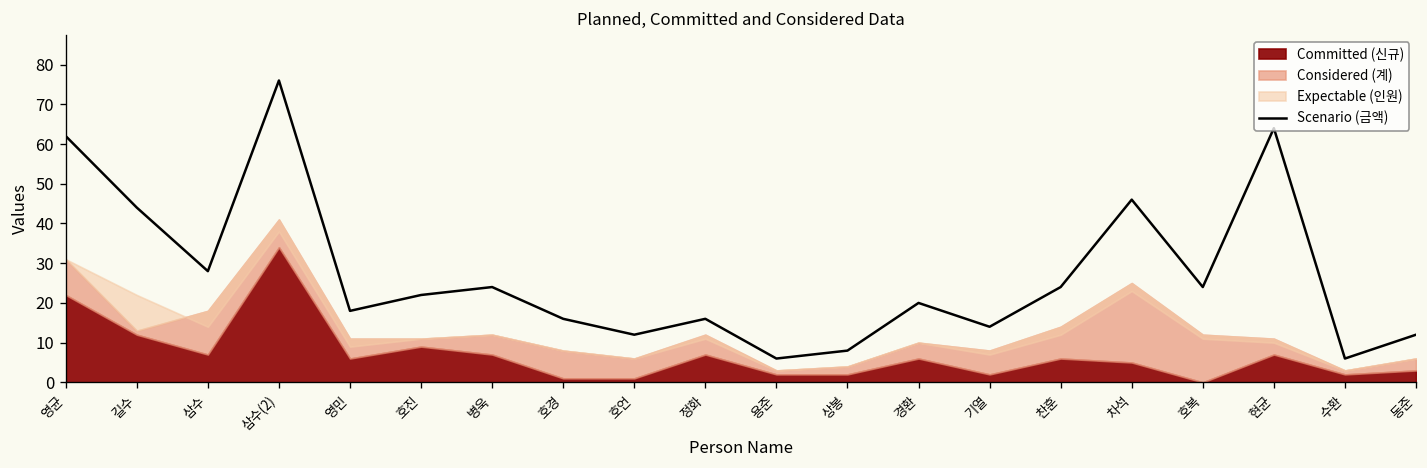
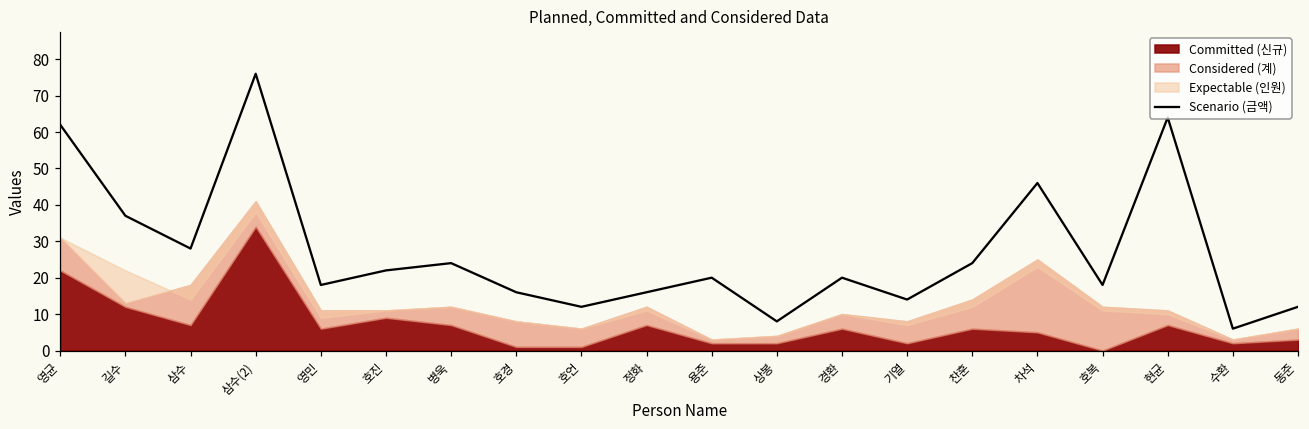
Scenario (금액), 길수: 44 -> 37
Scenario (금액), 용준: 6 -> 20
Scenario (금액), 호복: 24 -> 18
